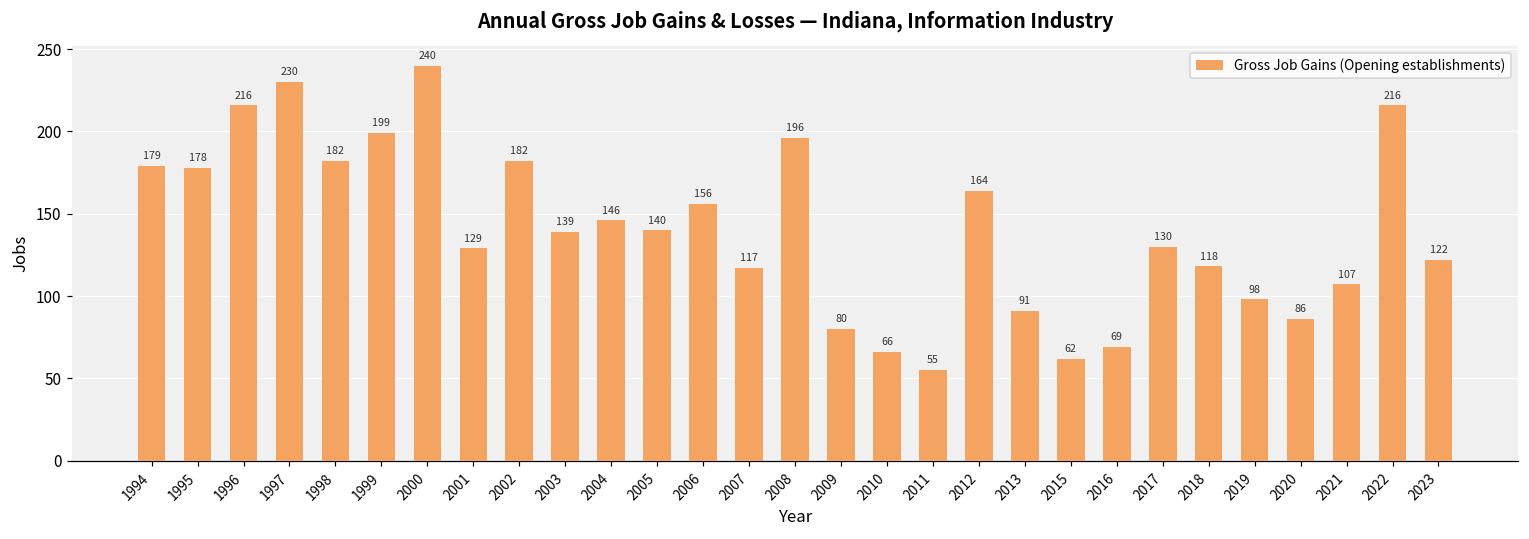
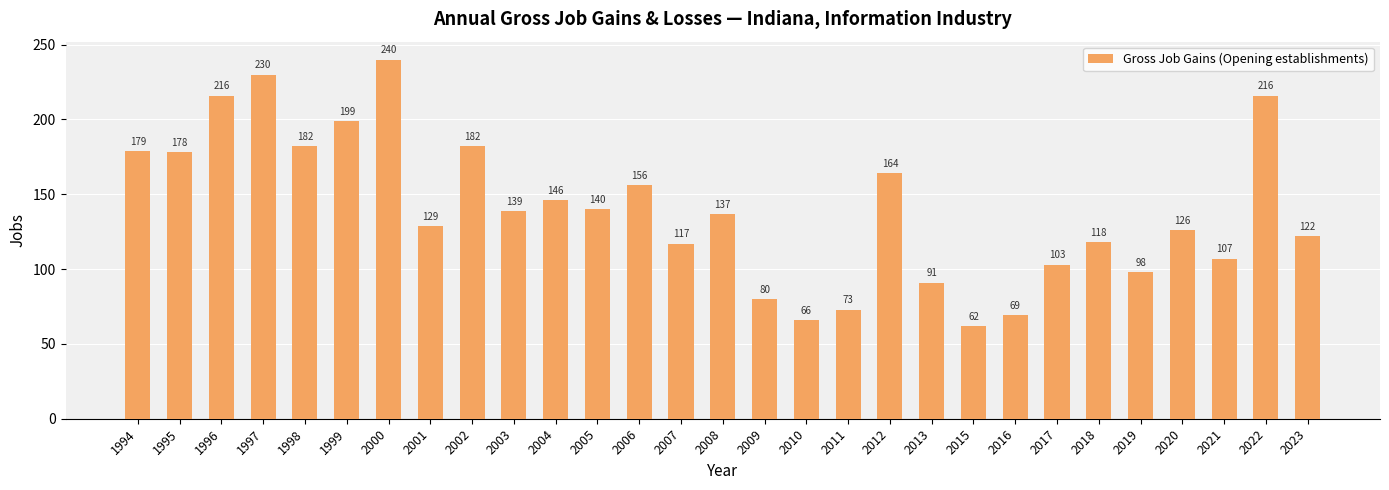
2008: 196 -> 137
2011: 55 -> 73
2017: 130 -> 103
2020: 86 -> 126
